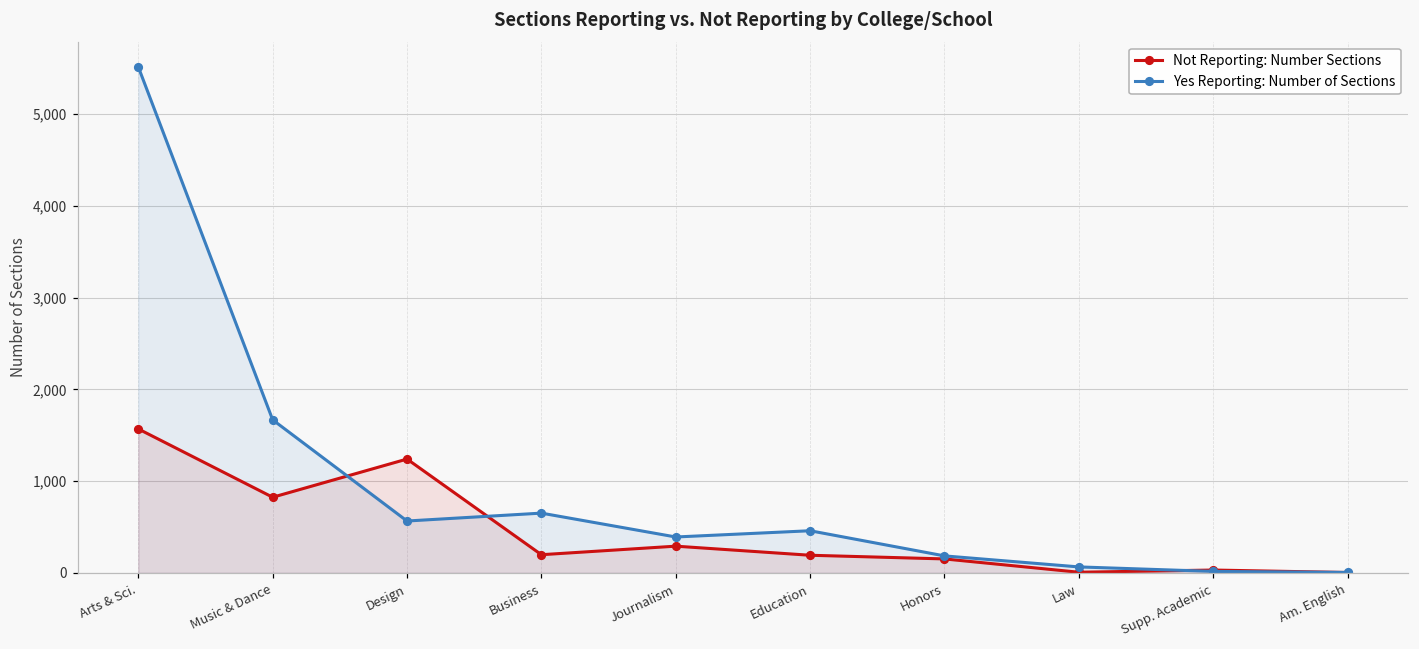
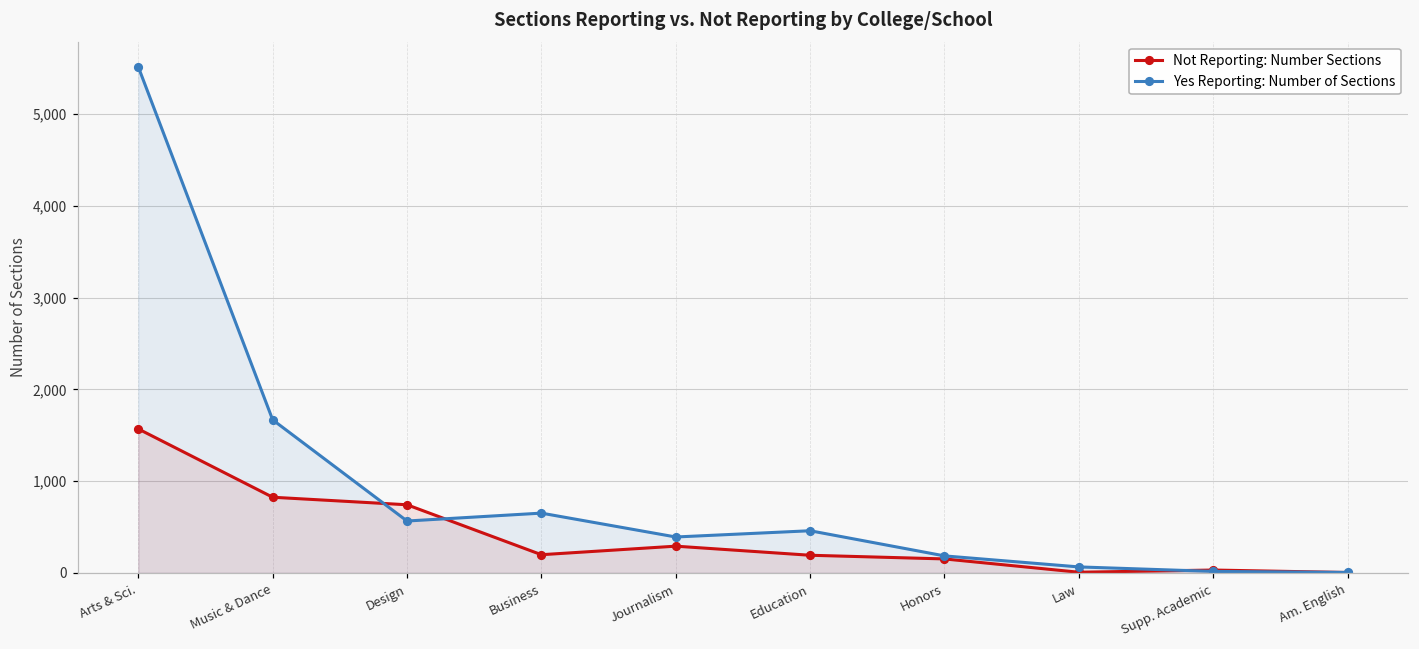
Not Reporting: Number Sections, Design: 1,200 -> 700
